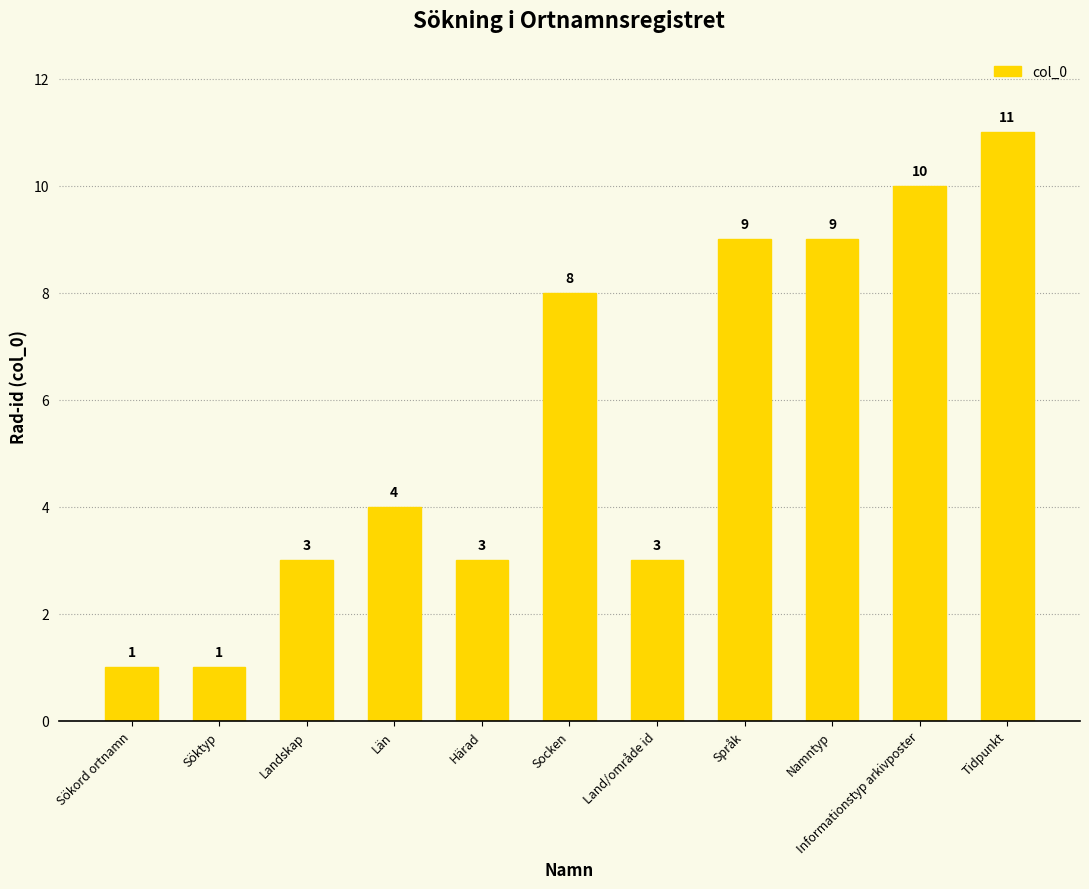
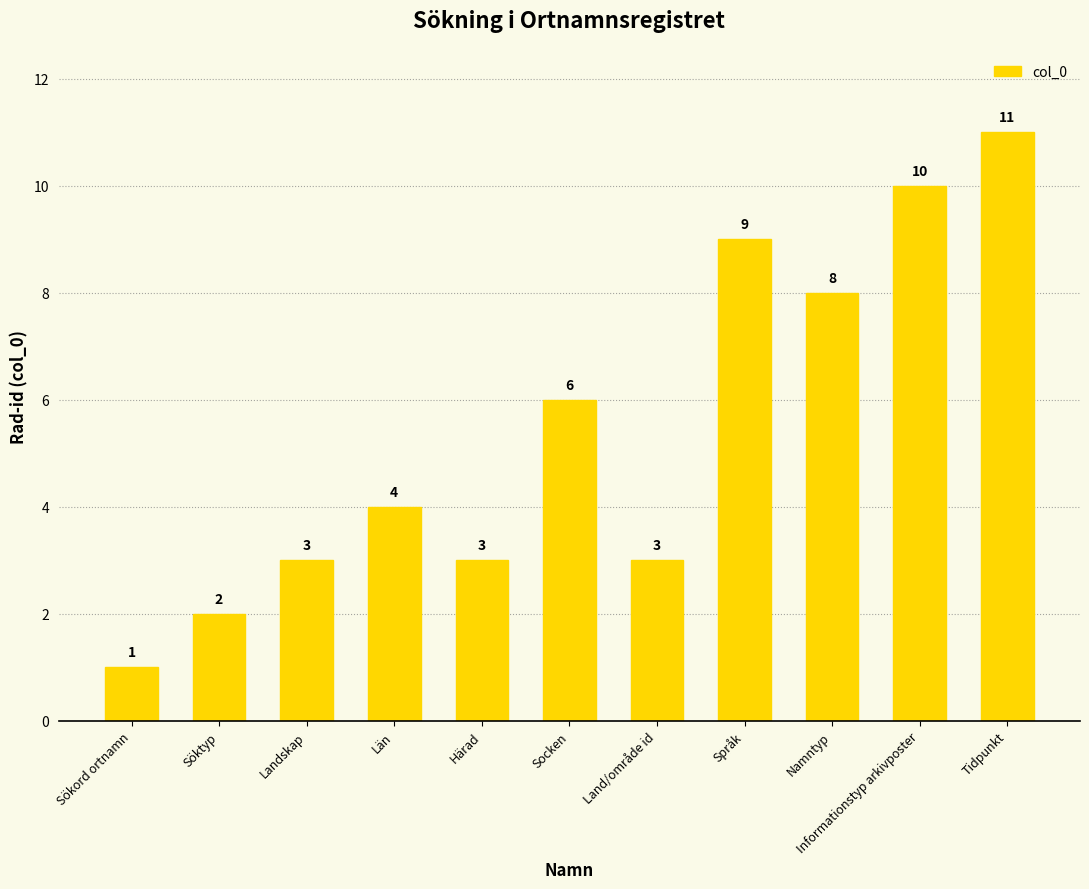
Söktyp: 1 -> 2
Socken: 8 -> 6
Namntyp: 9 -> 8
